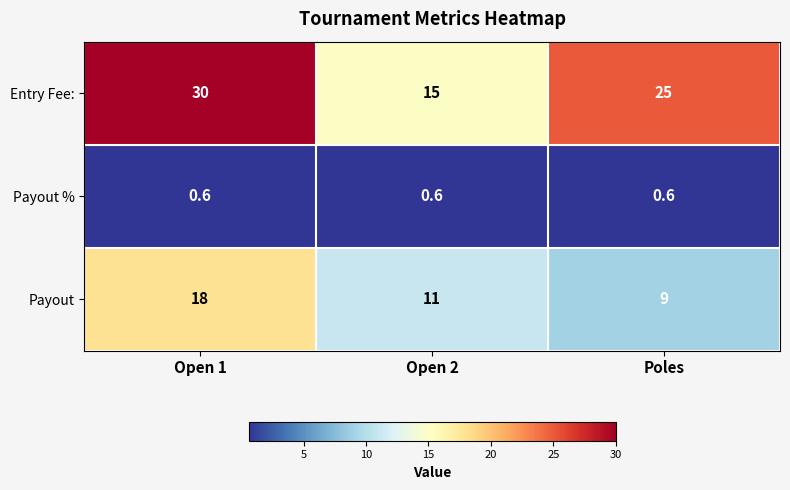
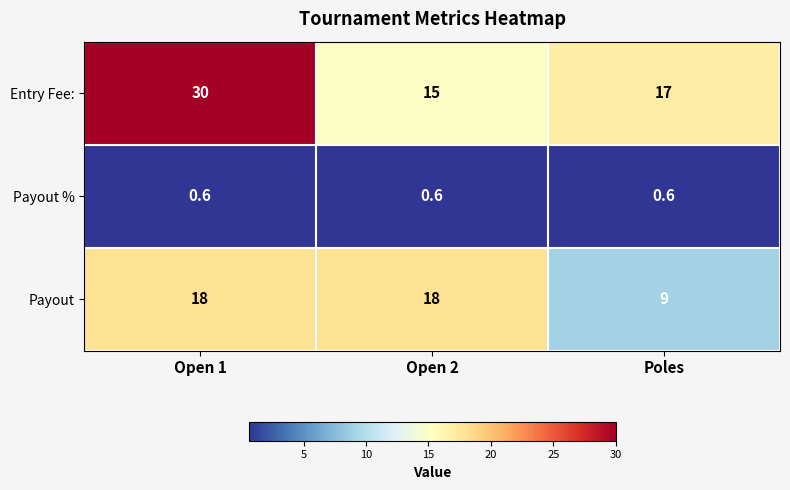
Entry Fee:, Poles: 25 -> 17
Payout, Open 2: 11 -> 18
